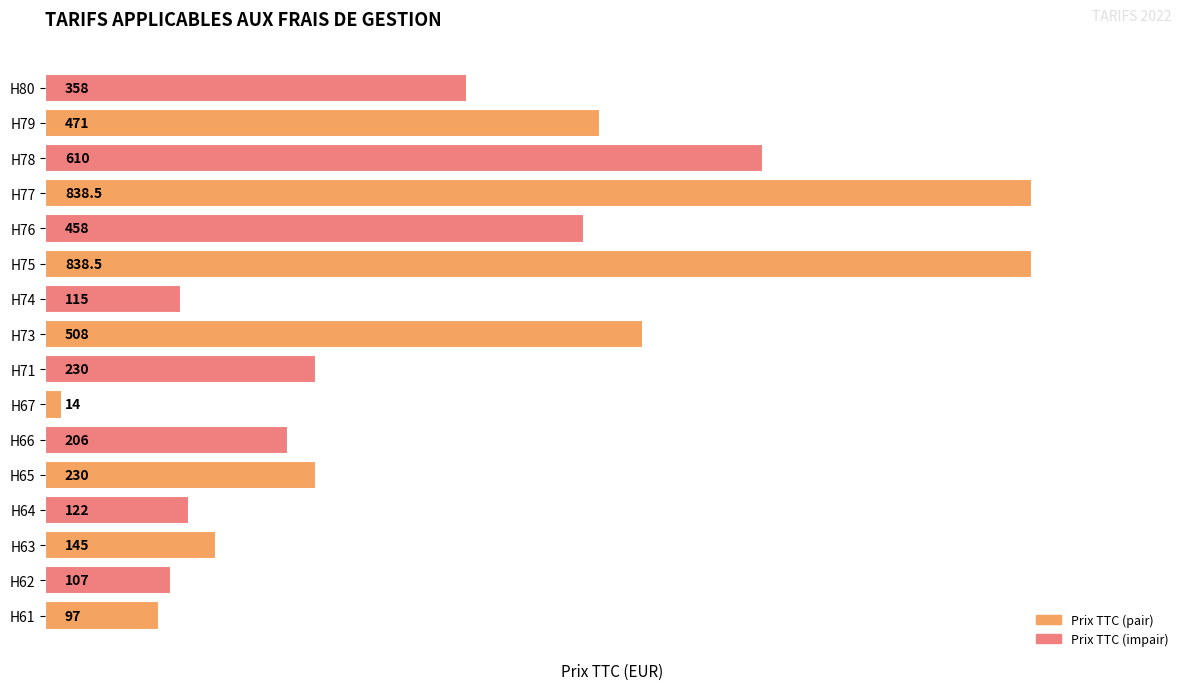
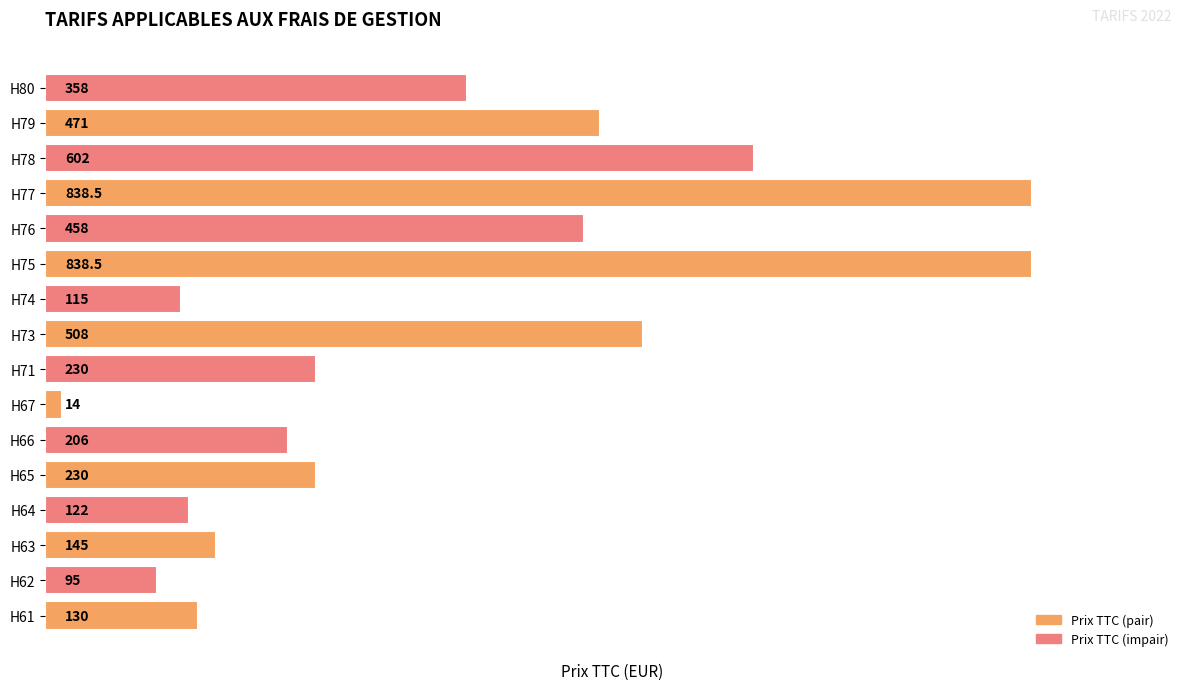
H78: 610 -> 602
H62: 107 -> 95
H61: 97 -> 130
